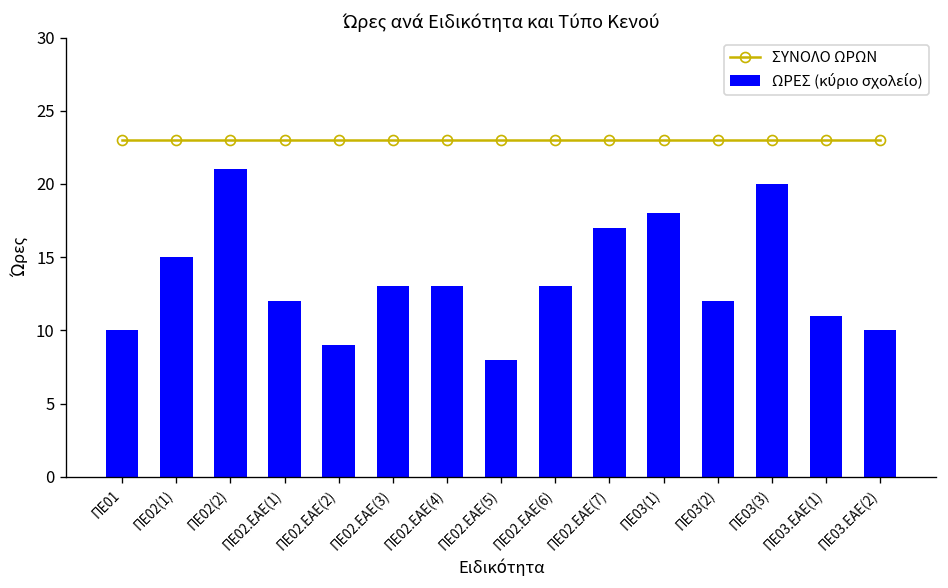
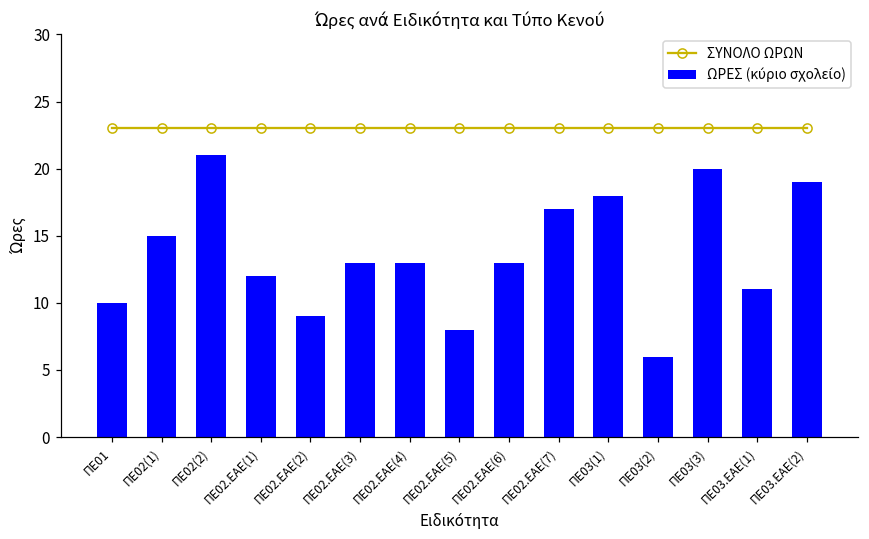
ΩΡΕΣ (κύριο σχολείο), ΠΕ03(2): 12 -> 6
ΩΡΕΣ (κύριο σχολείο), ΠΕ03.ΕΑΕ(2): 10 -> 19
